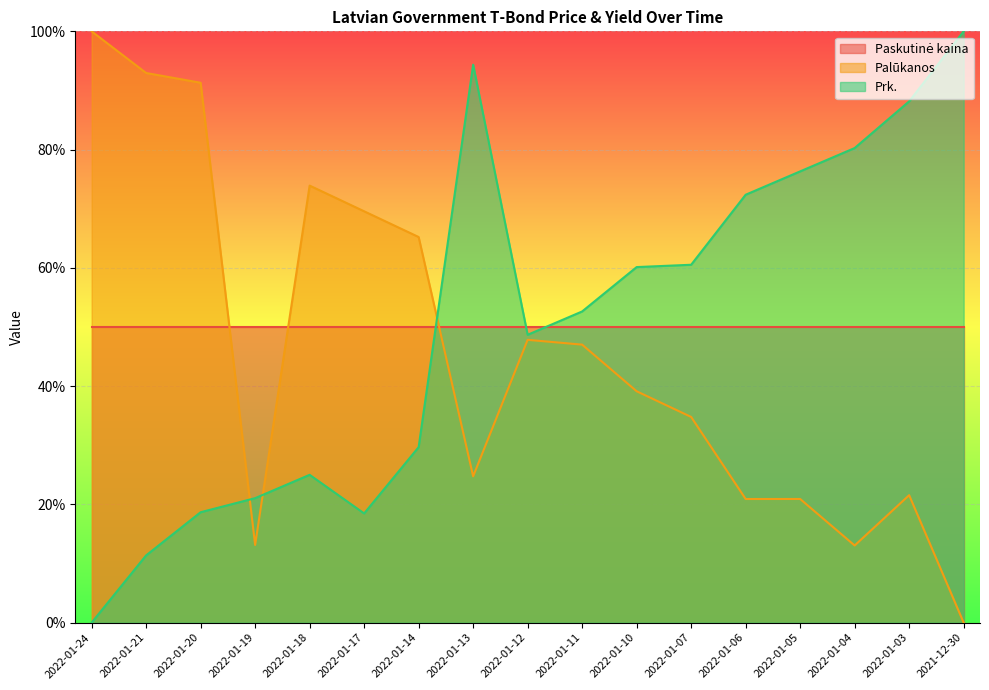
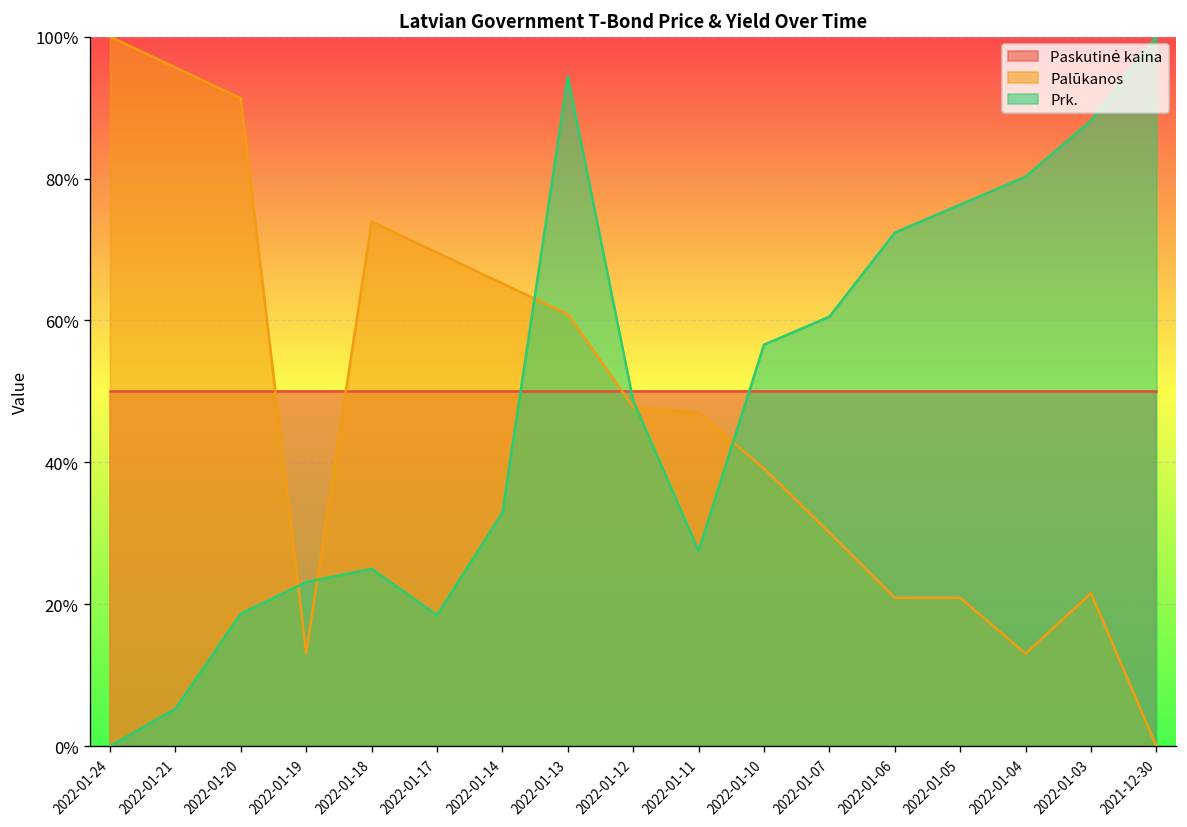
Palūkanos, 2022-01-21: 93% -> 96%
Prk., 2022-01-21: 11% -> 5%
Prk., 2022-01-19: 21% -> 23%
Prk., 2022-01-14: 30% -> 33%
Palūkanos, 2022-01-13: 25% -> 61%
Prk., 2022-01-11: 53% -> 28%
Prk., 2022-01-10: 60% -> 57%
Palūkanos, 2022-01-07: 35% -> 30%
